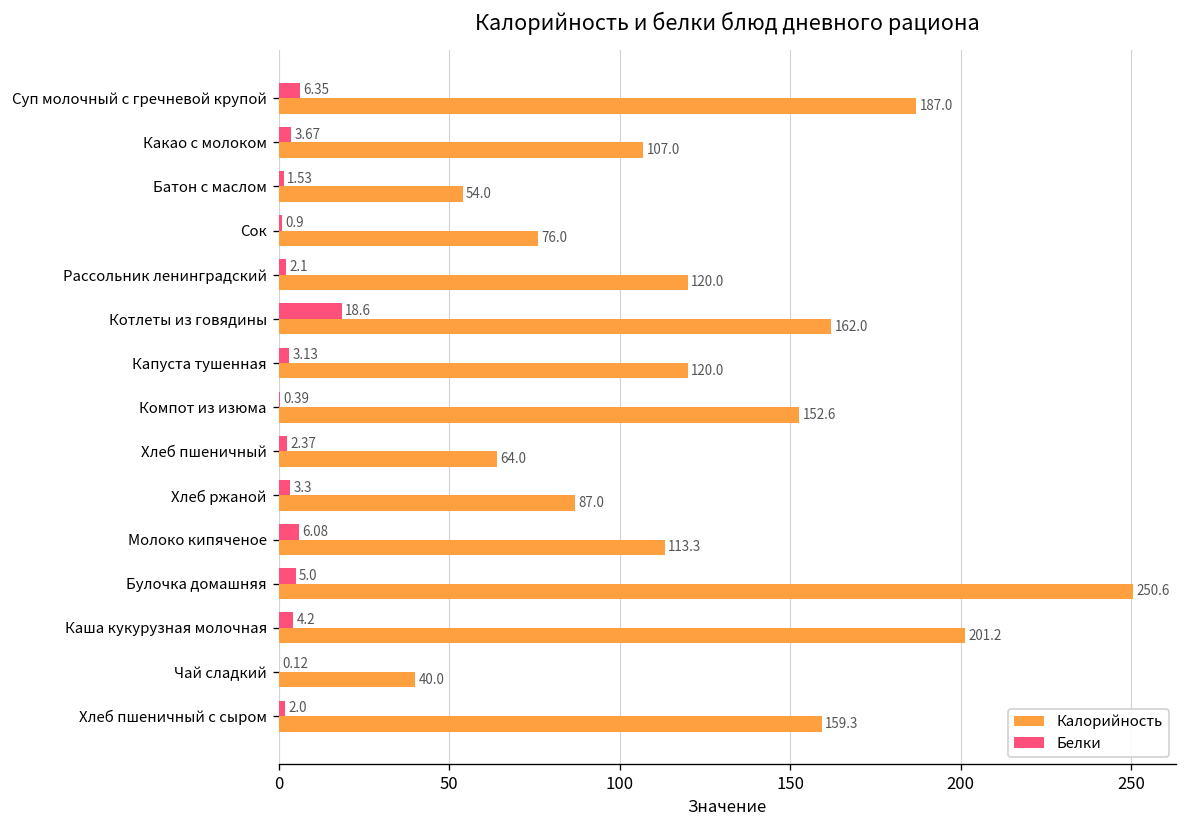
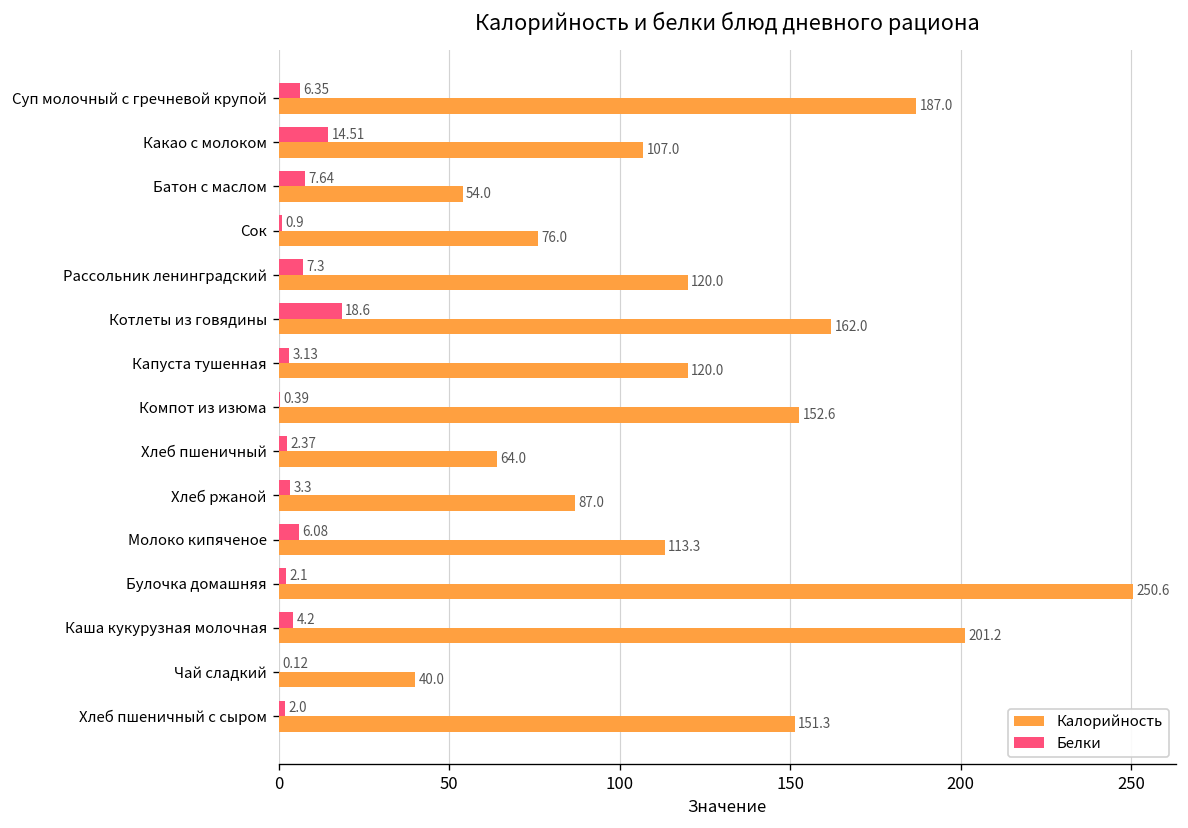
Белки, Какао с молоком: 3.67 -> 14.51
Белки, Батон с маслом: 1.53 -> 7.64
Белки, Рассольник ленинградский: 2.1 -> 7.3
Белки, Булочка домашняя: 5.0 -> 2.1
Калорийность, Хлеб пшеничный с сыром: 159.3 -> 151.3
